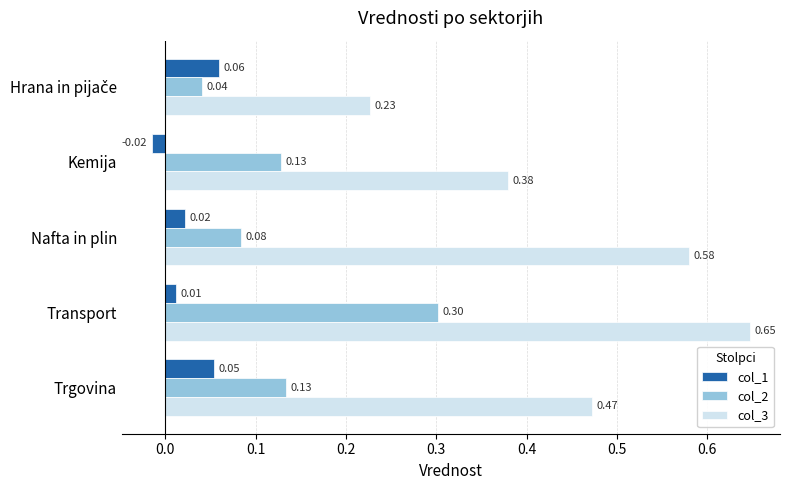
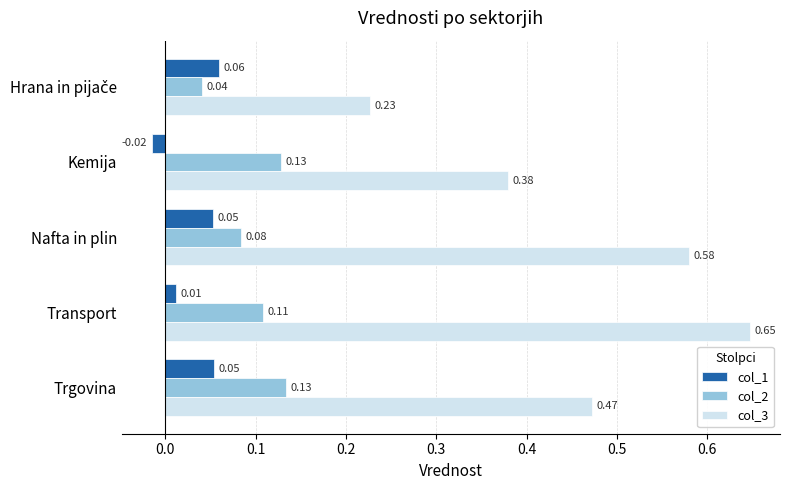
col_1, Nafta in plin: 0.02 -> 0.05
col_2, Transport: 0.30 -> 0.11
